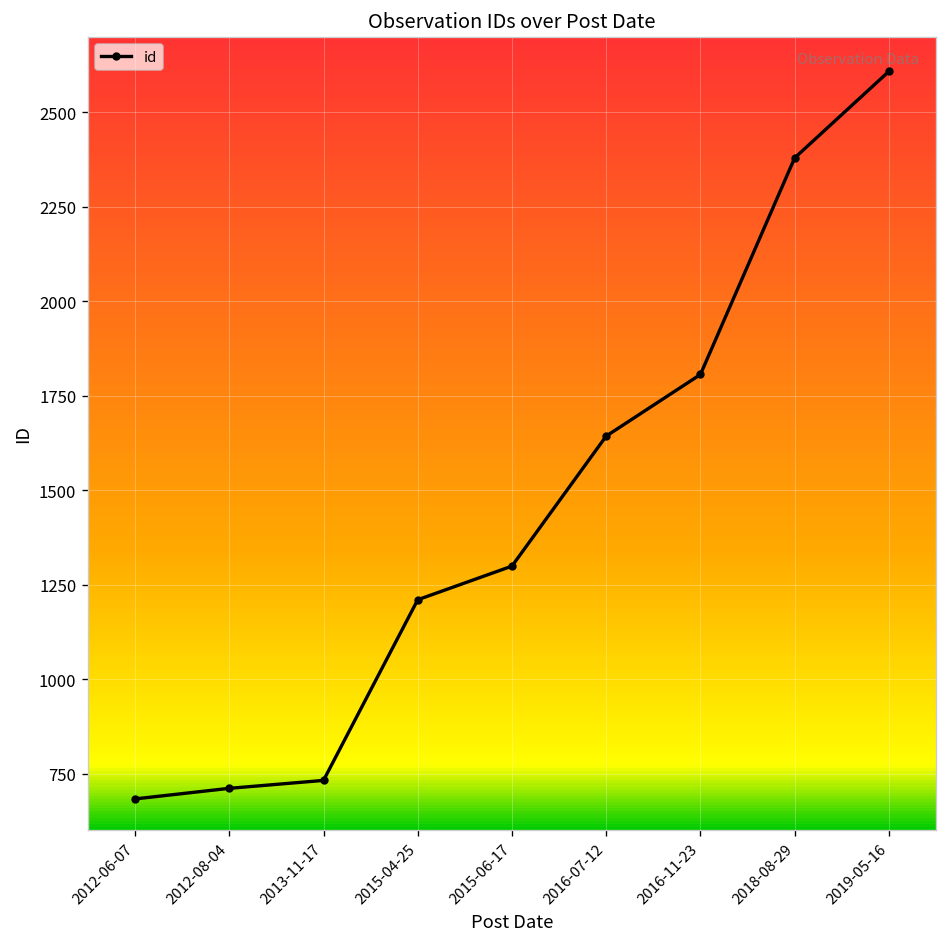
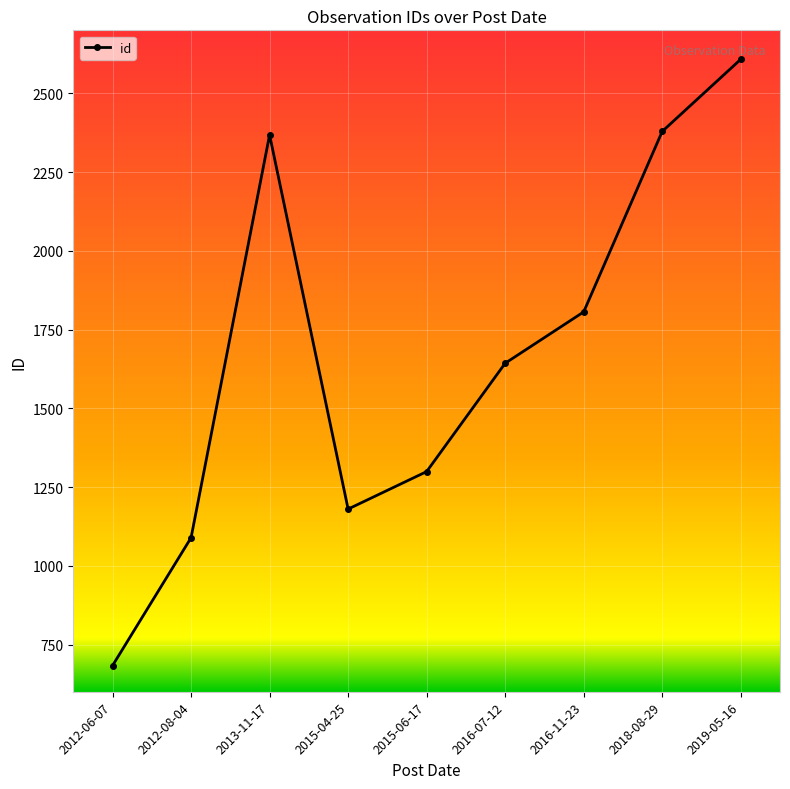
2012-08-04: 710 -> 1090
2013-11-17: 730 -> 2370
2015-04-25: 1210 -> 1180
